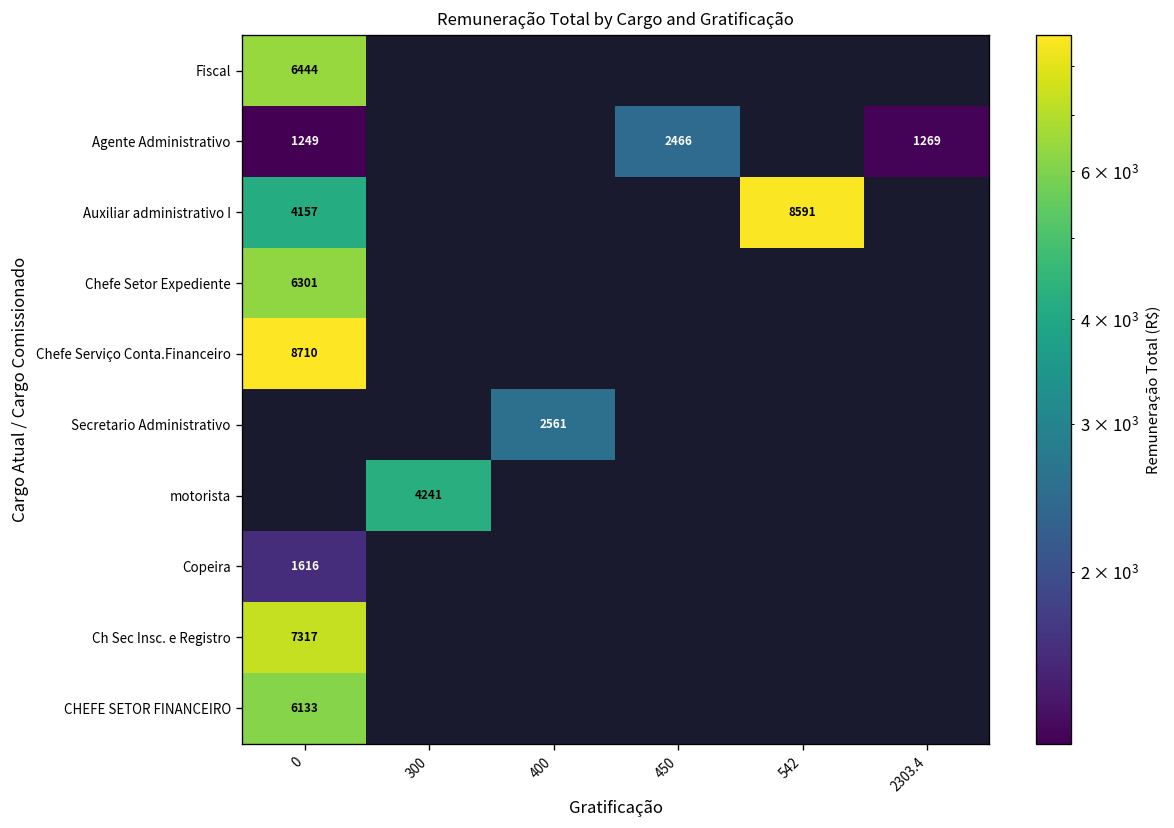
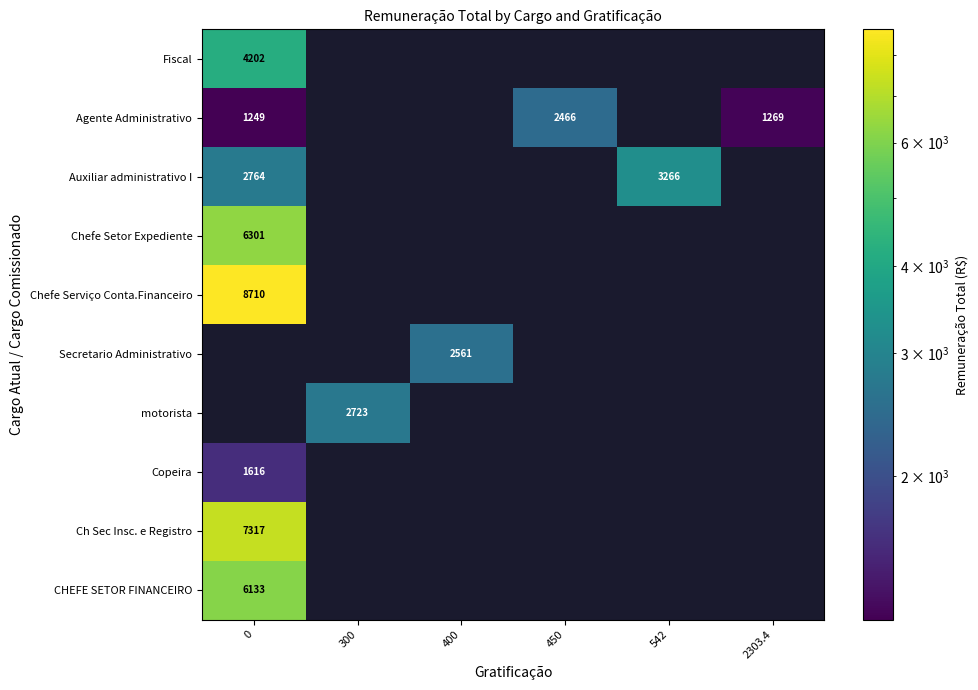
Fiscal, 0: 6444 -> 4202
Auxiliar administrativo I, 0: 4157 -> 2764
Auxiliar administrativo I, 542: 8591 -> 3266
motorista, 300: 4241 -> 2723
